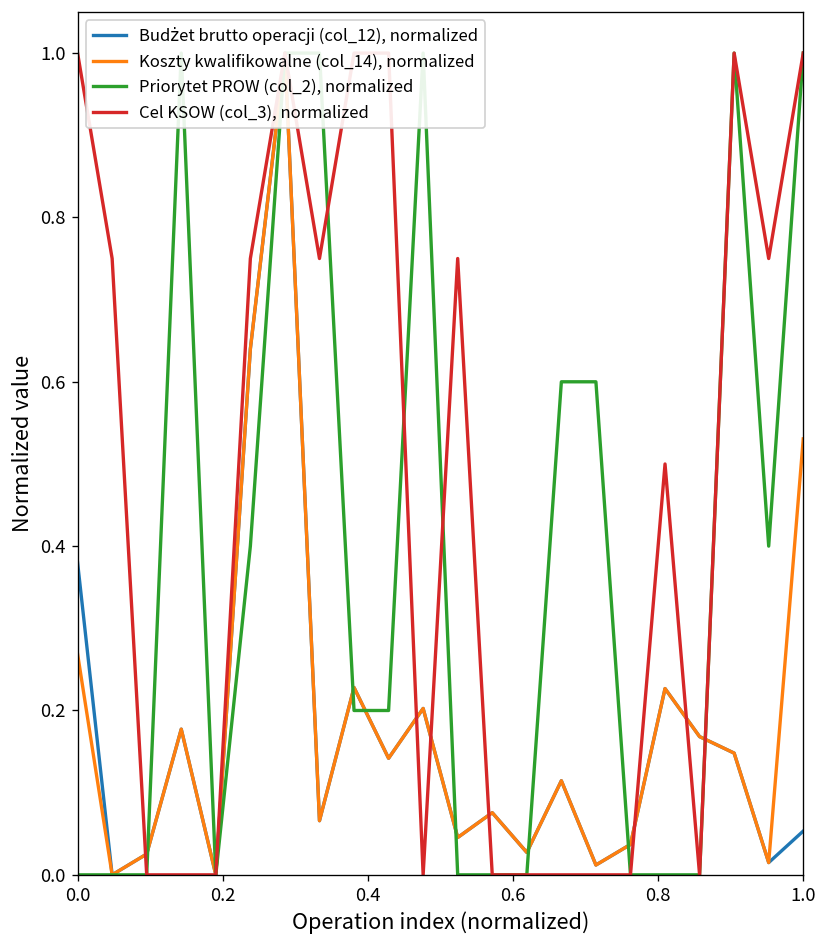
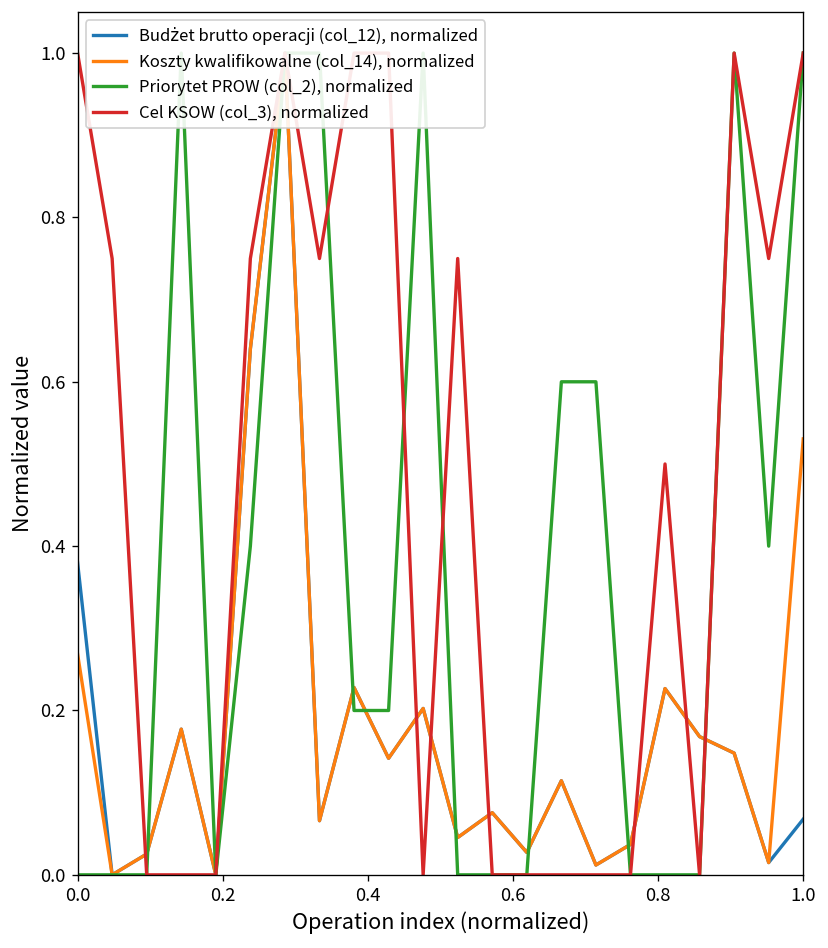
Budżet brutto operacji (col_12), normalized, 1.0: 0.05 -> 0.07
